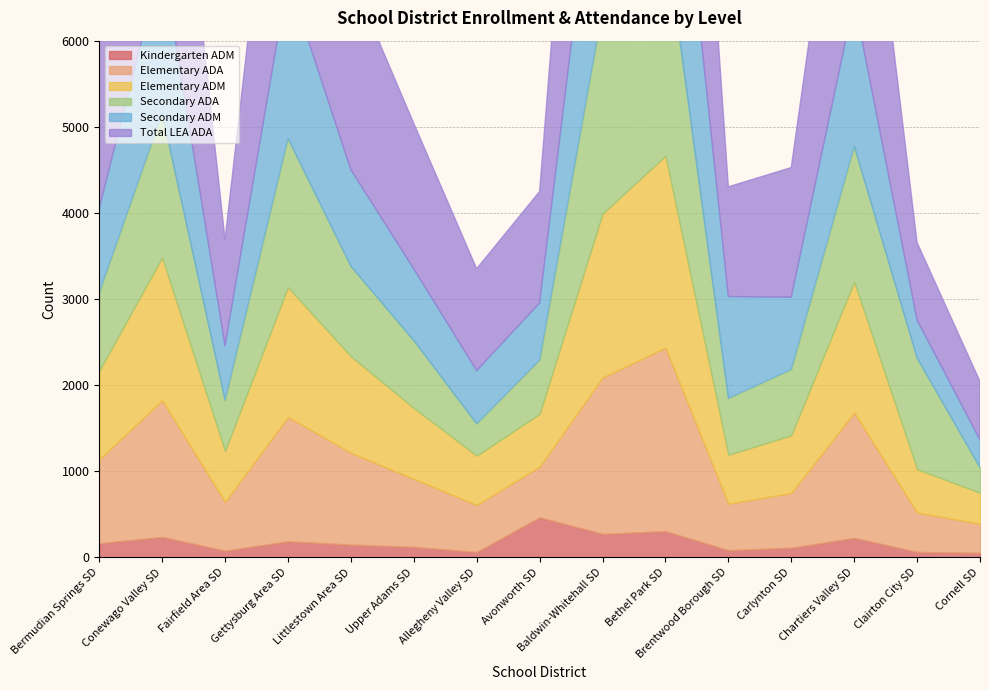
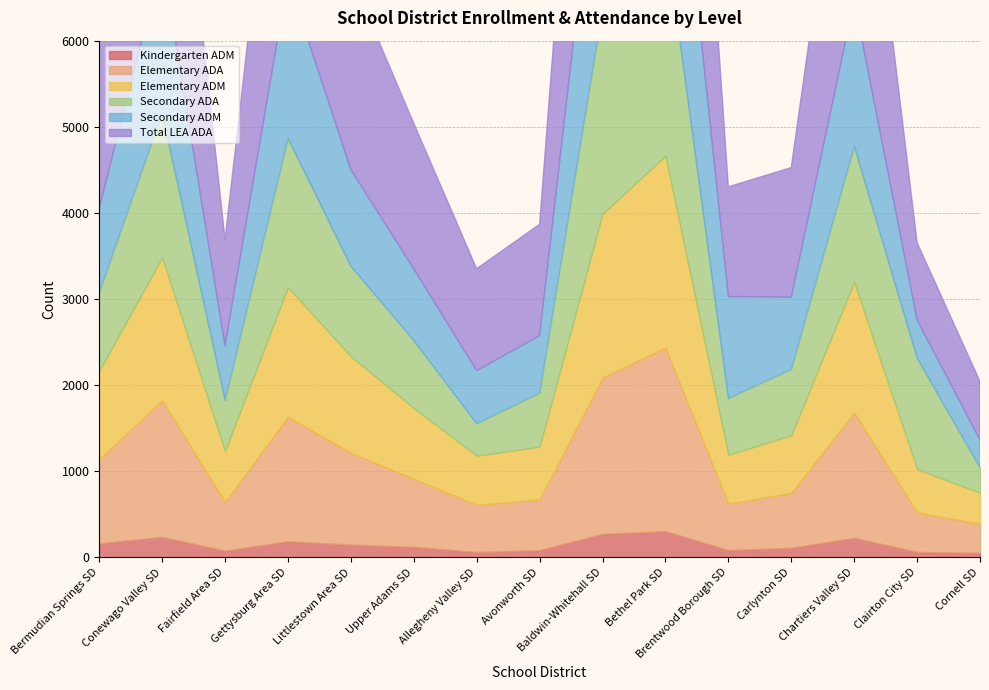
Kindergarten ADM, Avonworth SD: 500 -> 100
